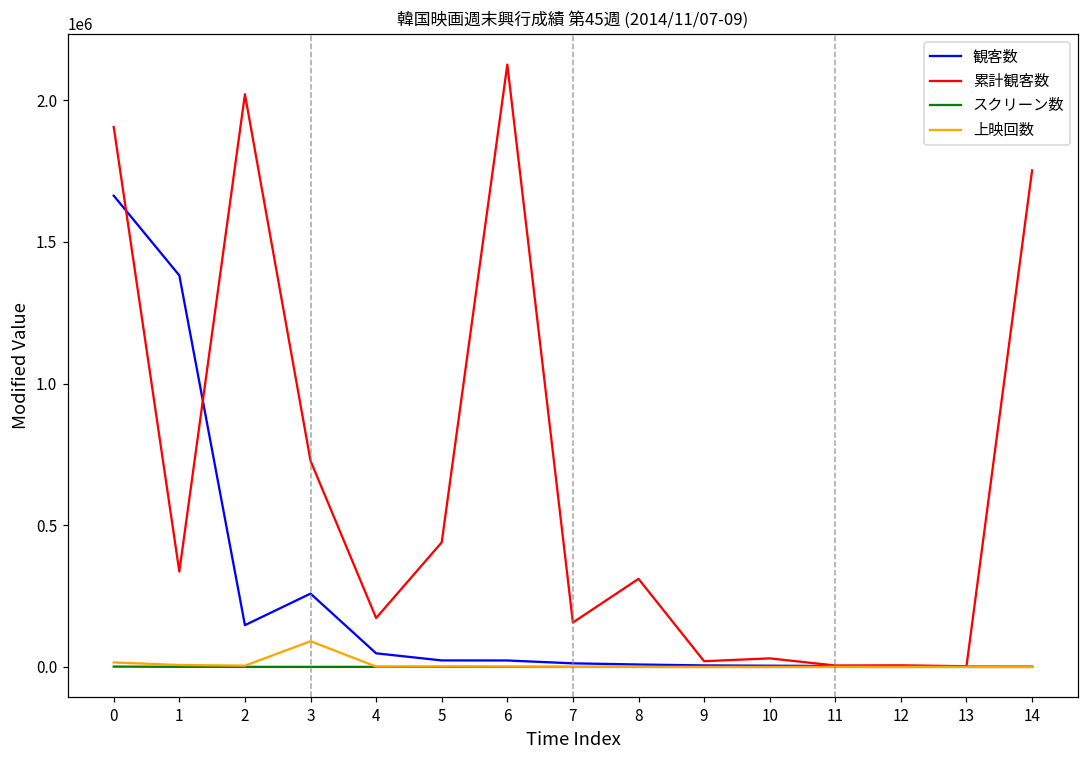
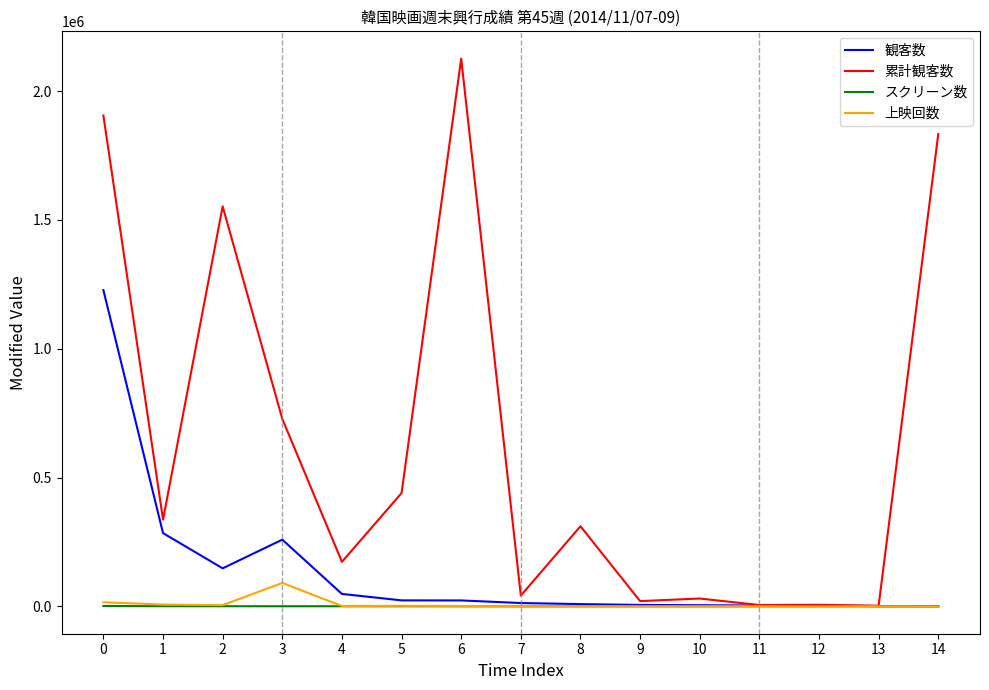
観客数, 0: 1660000 -> 1230000
観客数, 1: 1380000 -> 280000
累計観客数, 2: 2020000 -> 1550000
累計観客数, 7: 160000 -> 40000
累計観客数, 14: 1750000 -> 1830000
